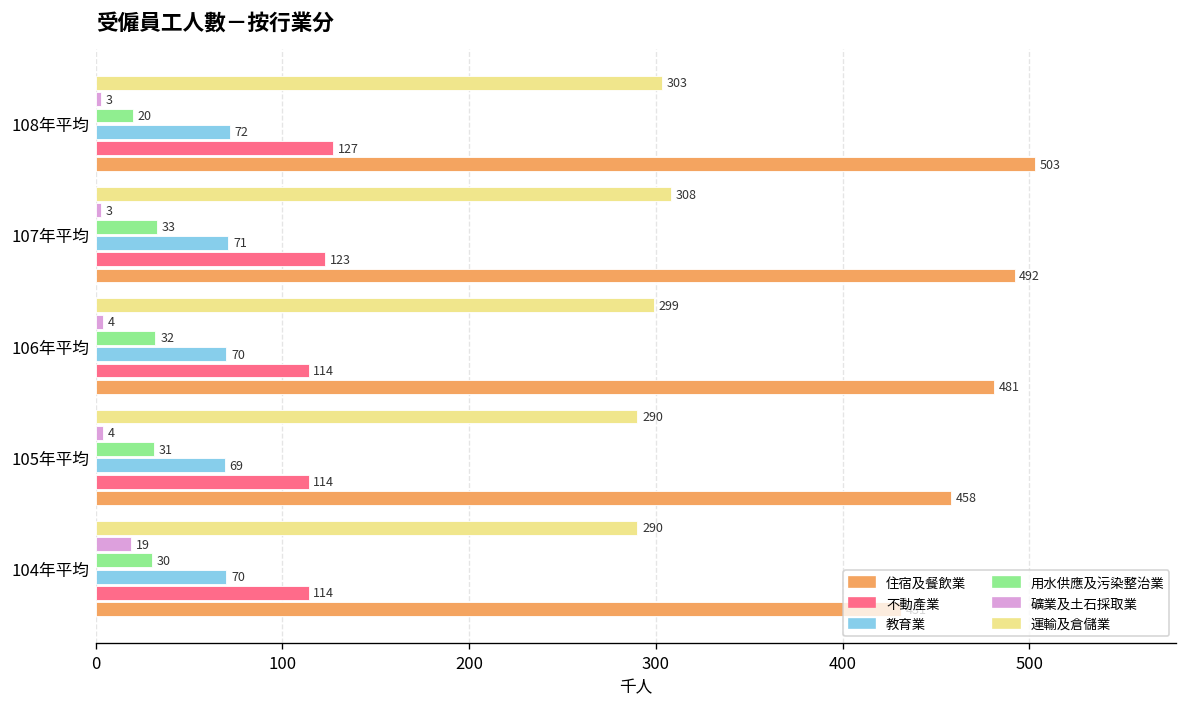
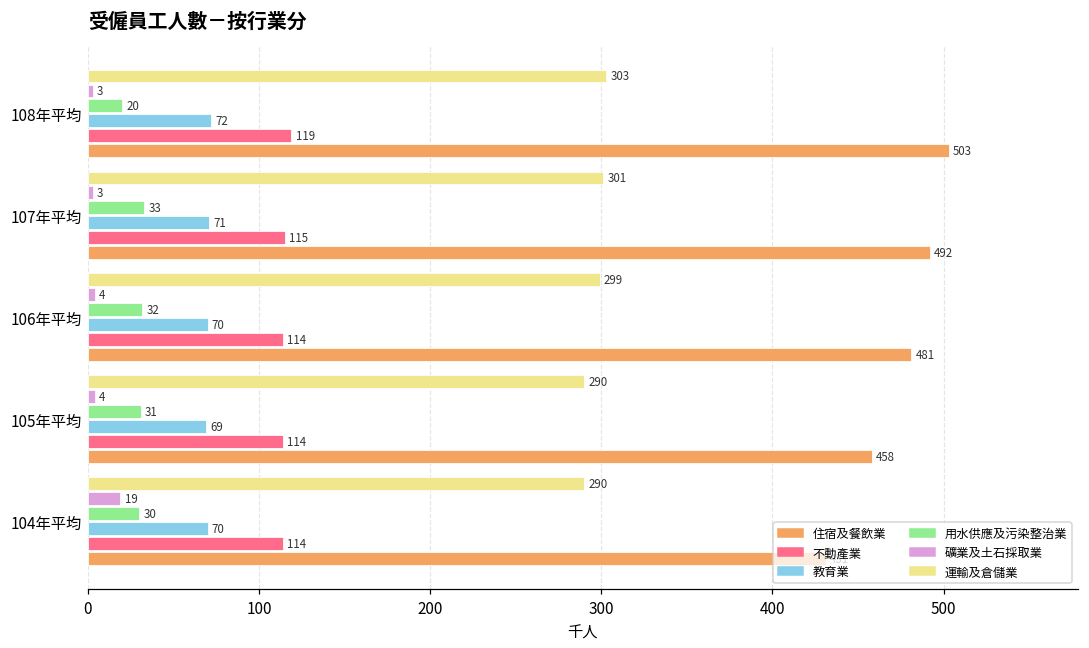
不動產業, 108年平均: 127 -> 119
運輸及倉儲業, 107年平均: 308 -> 301
不動產業, 107年平均: 123 -> 115
